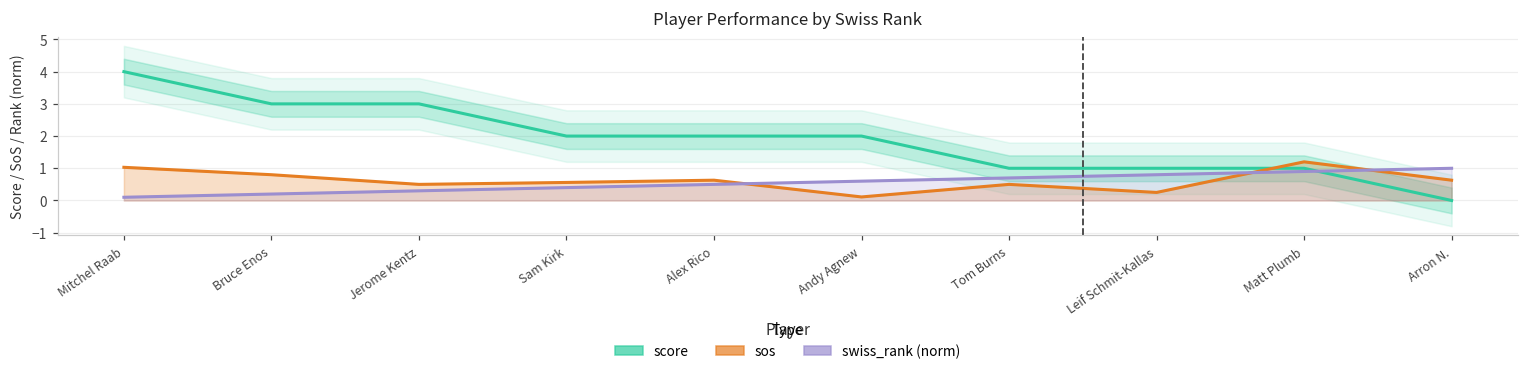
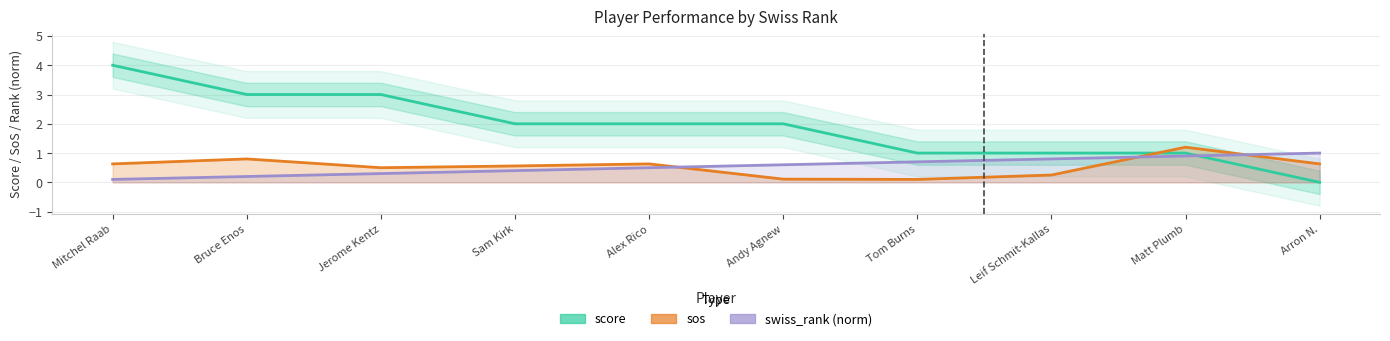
sos, Mitchel Raab: 1.0 -> 0.6
sos, Tom Burns: 0.5 -> 0.1
